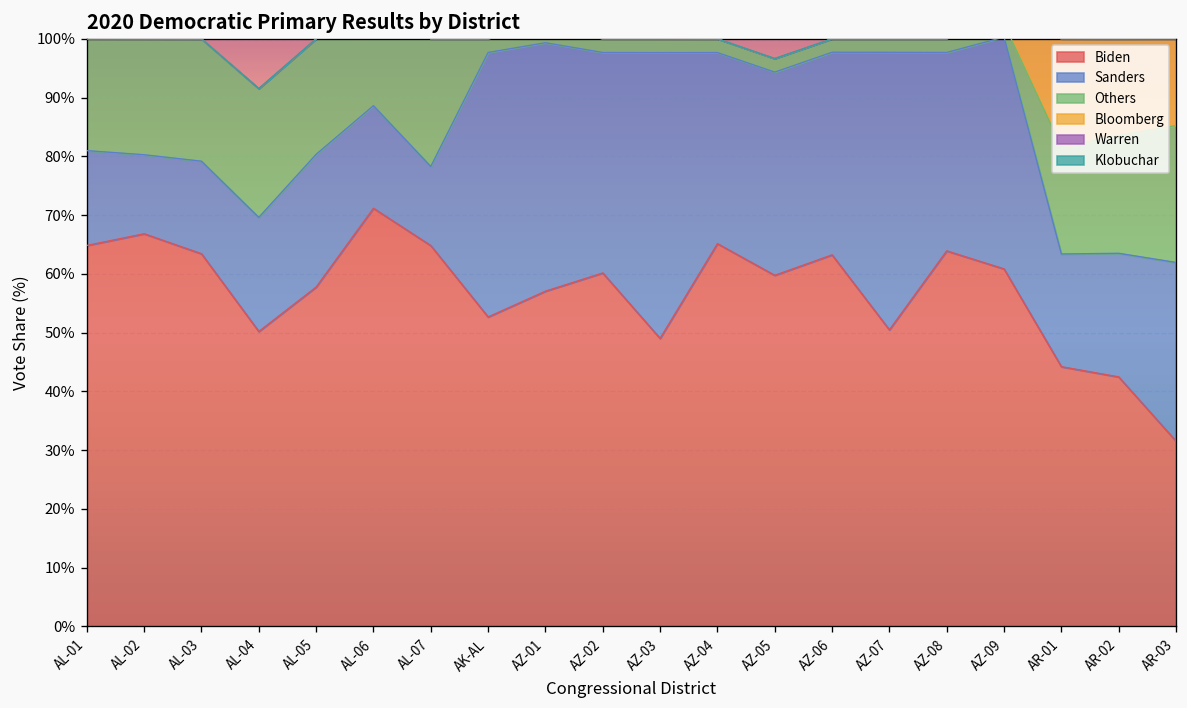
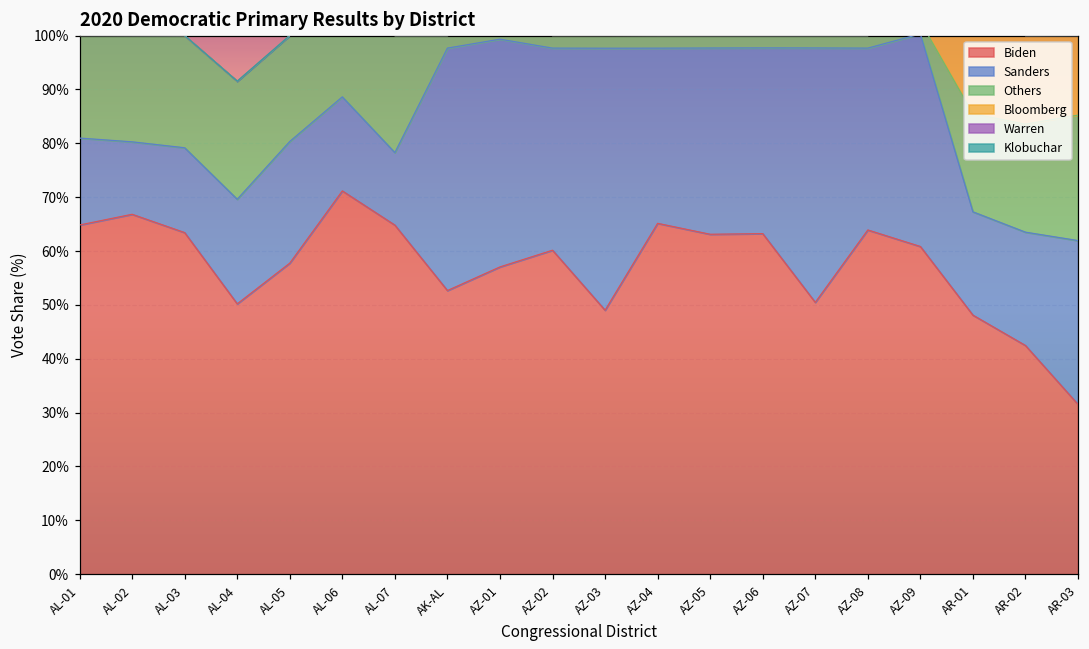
Biden, AZ-05: 60% -> 63%
Biden, AR-01: 44% -> 48%
